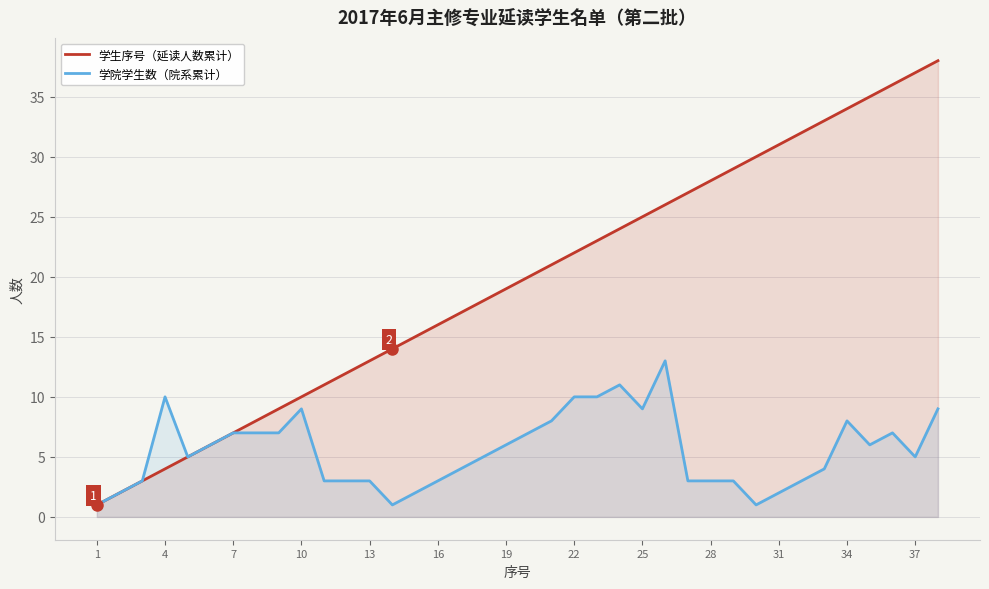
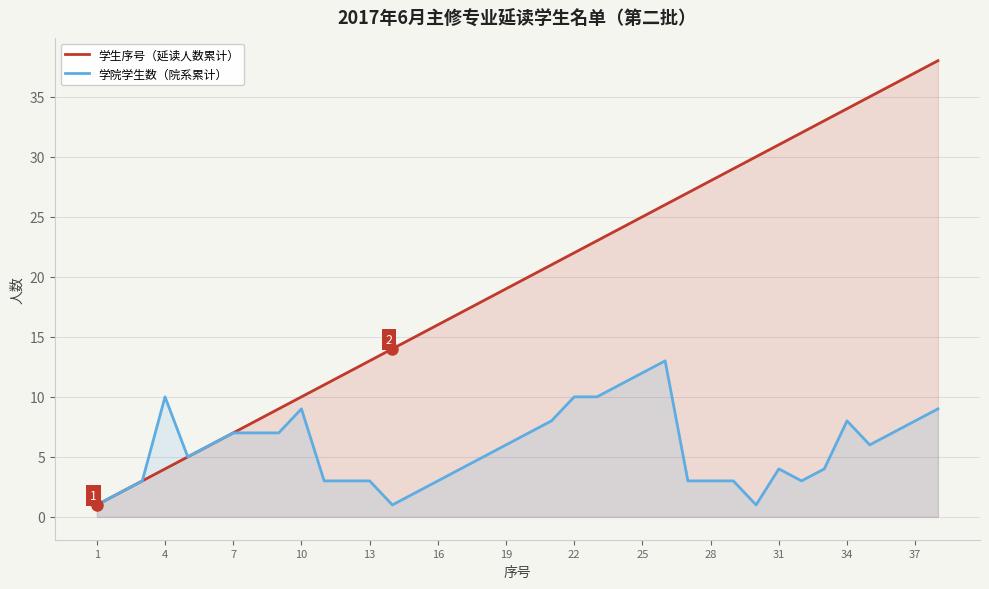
学院学生数（院系累计）, 25: 9 -> 12
学院学生数（院系累计）, 31: 2 -> 4
学院学生数（院系累计）, 37: 5 -> 8
